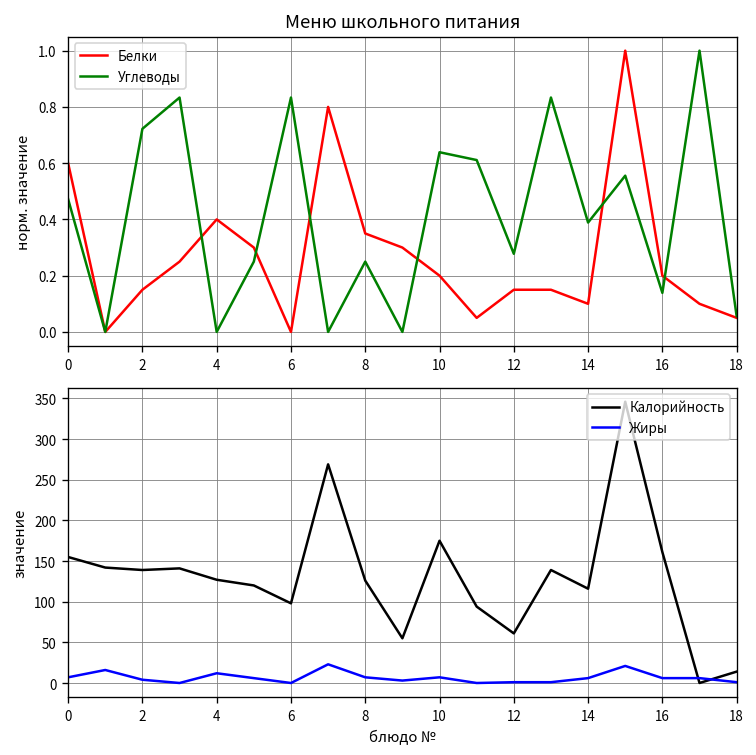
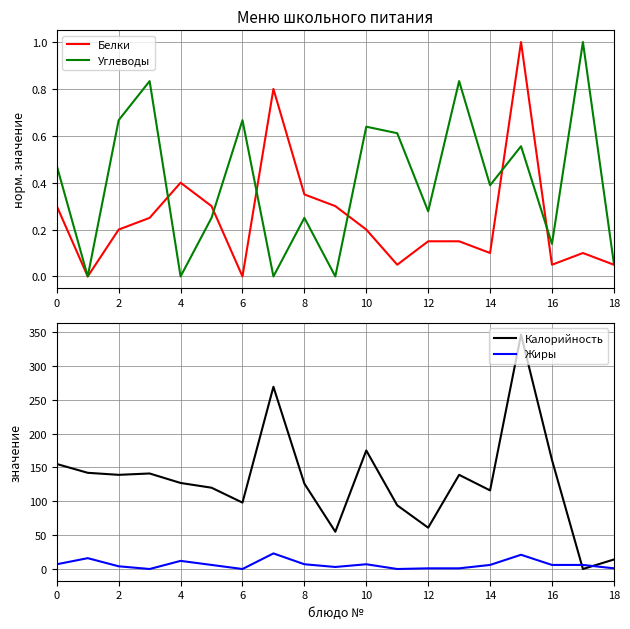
Меню школьного питания, Белки, 0: 0.60 -> 0.30
Меню школьного питания, Белки, 2: 0.15 -> 0.20
Меню школьного питания, Углеводы, 2: 0.72 -> 0.67
Меню школьного питания, Углеводы, 6: 0.83 -> 0.67
Меню школьного питания, Белки, 16: 0.20 -> 0.05
